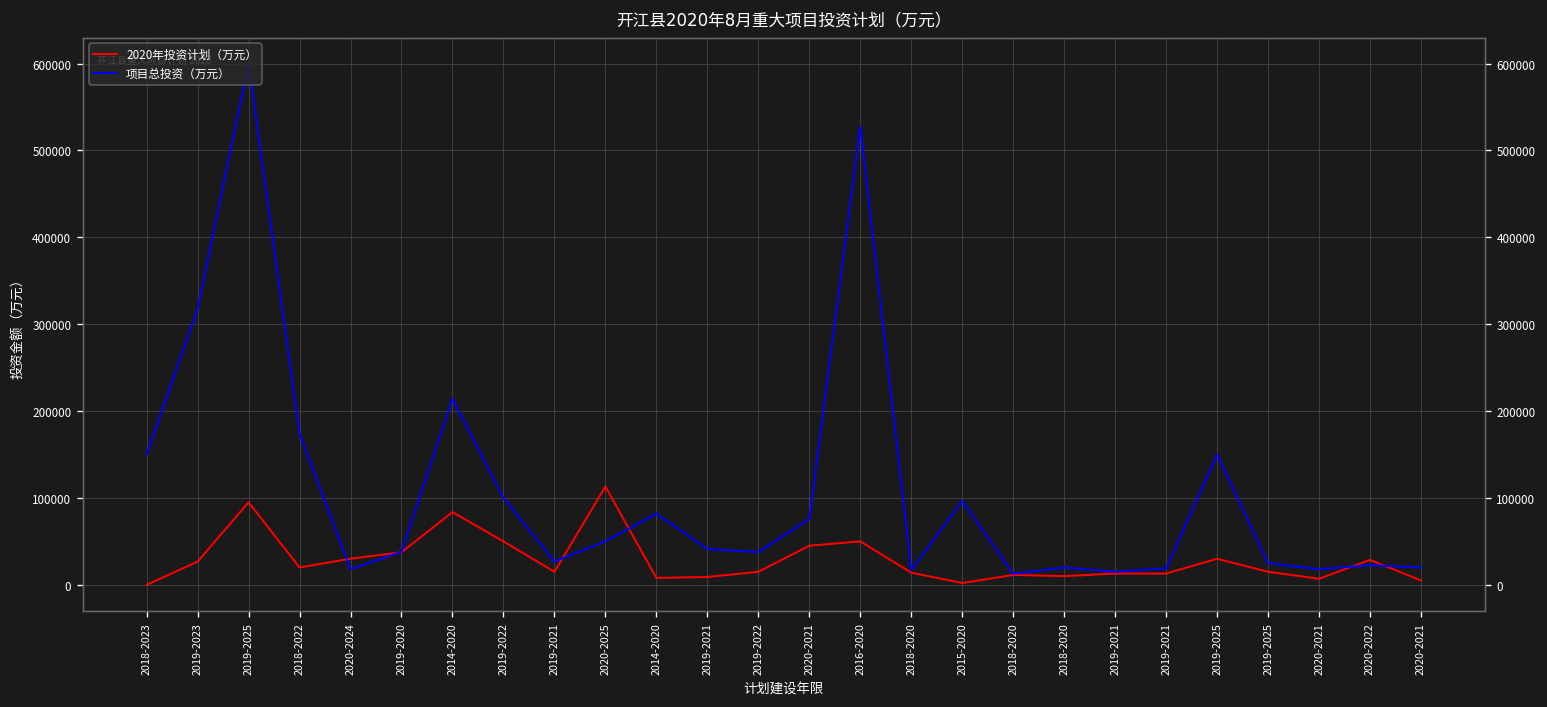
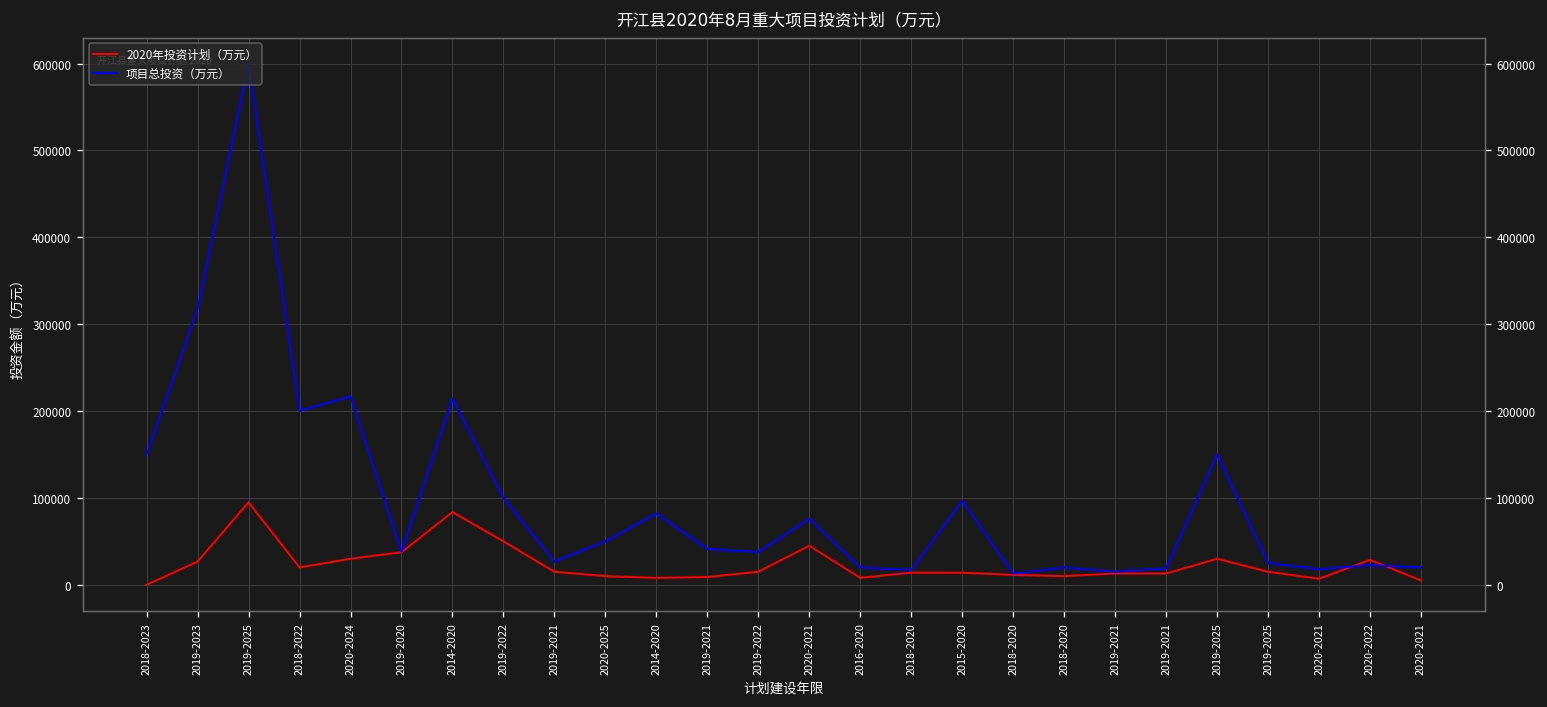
项目总投资（万元）, 2018-2022: 170000 -> 200000
项目总投资（万元）, 2020-2024: 20000 -> 220000
2020年投资计划（万元）, 2020-2025: 110000 -> 10000
2020年投资计划（万元）, 2016-2020: 50000 -> 10000
项目总投资（万元）, 2016-2020: 530000 -> 20000
2020年投资计划（万元）, 2015-2020: 0 -> 10000
